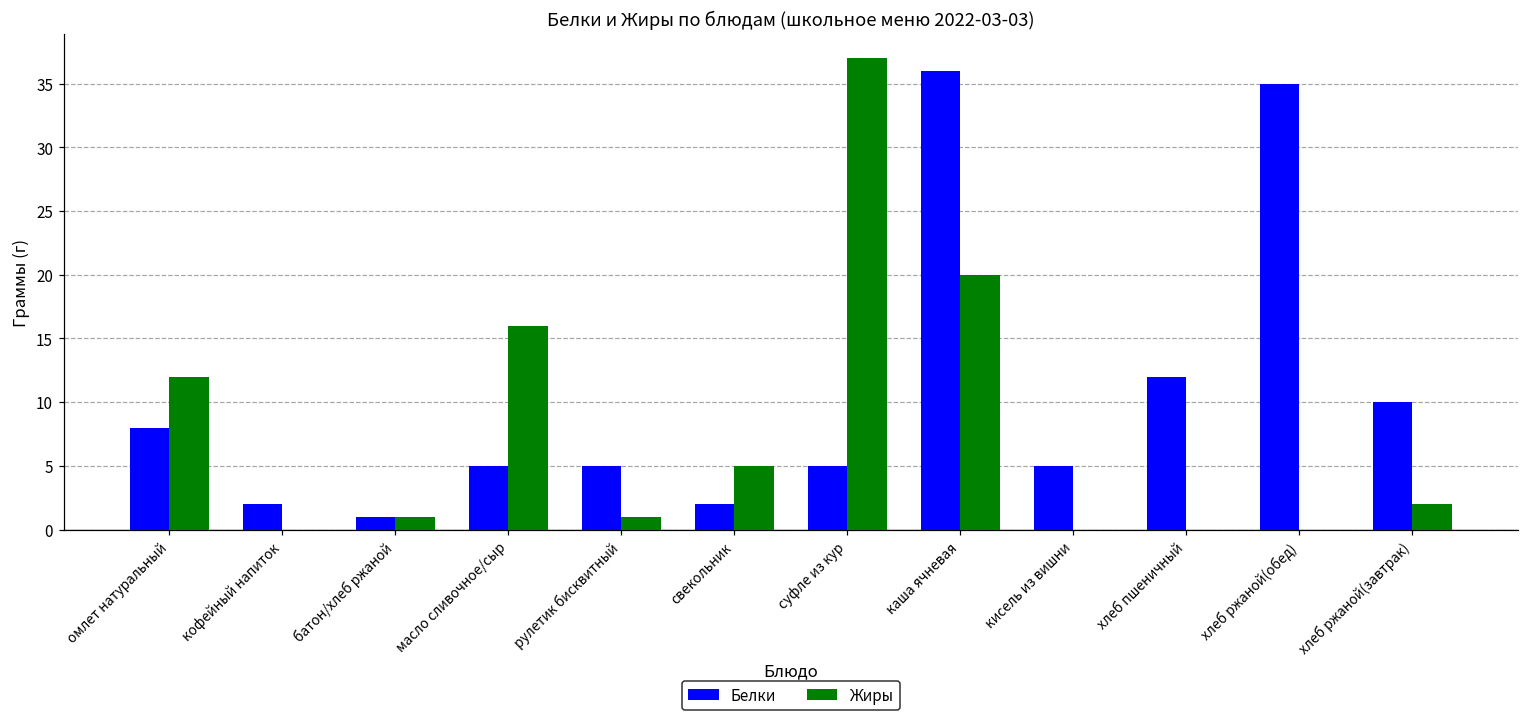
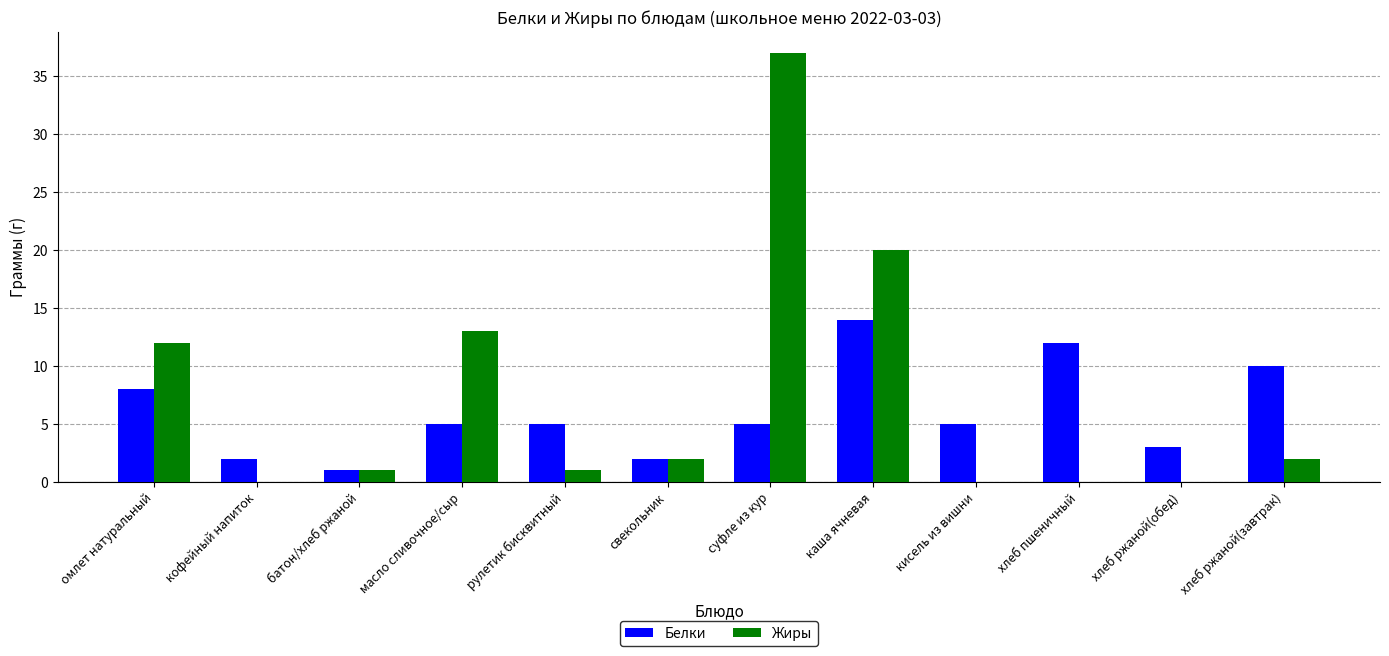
Жиры, масло сливочное/сыр: 16 -> 13
Жиры, свекольник: 5 -> 2
Белки, каша ячневая: 36 -> 14
Белки, хлеб ржаной(обед): 35 -> 3
